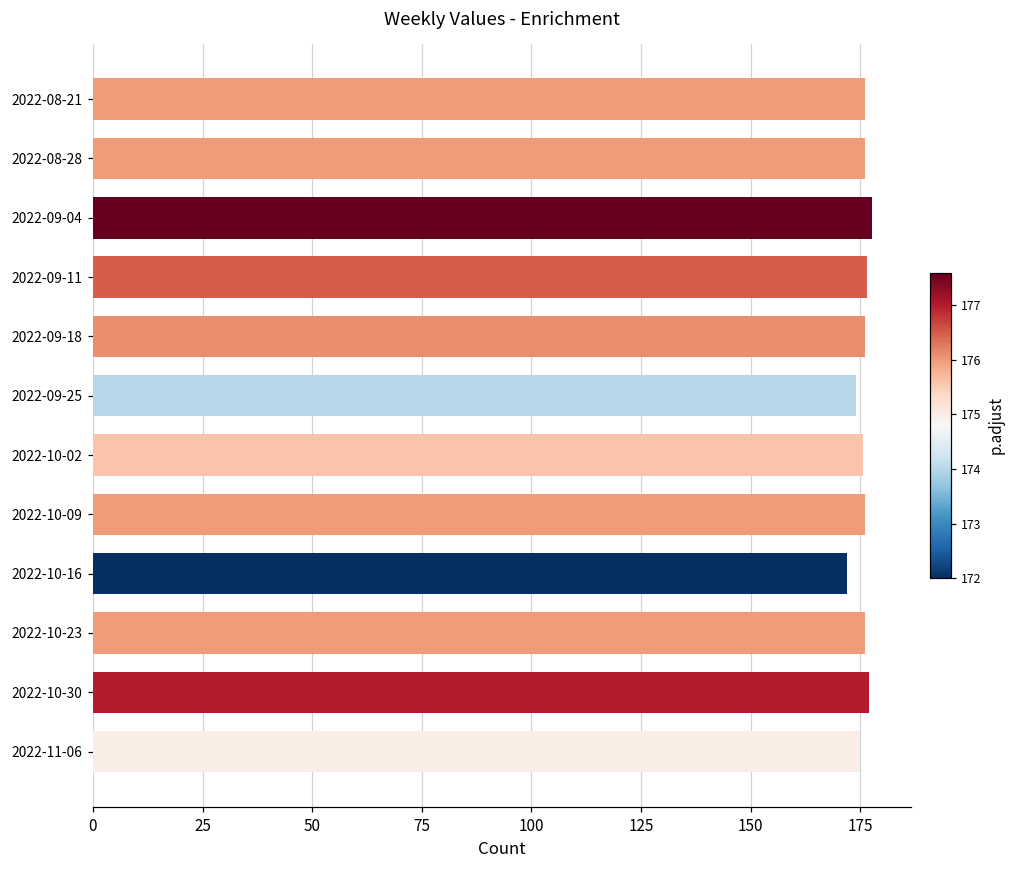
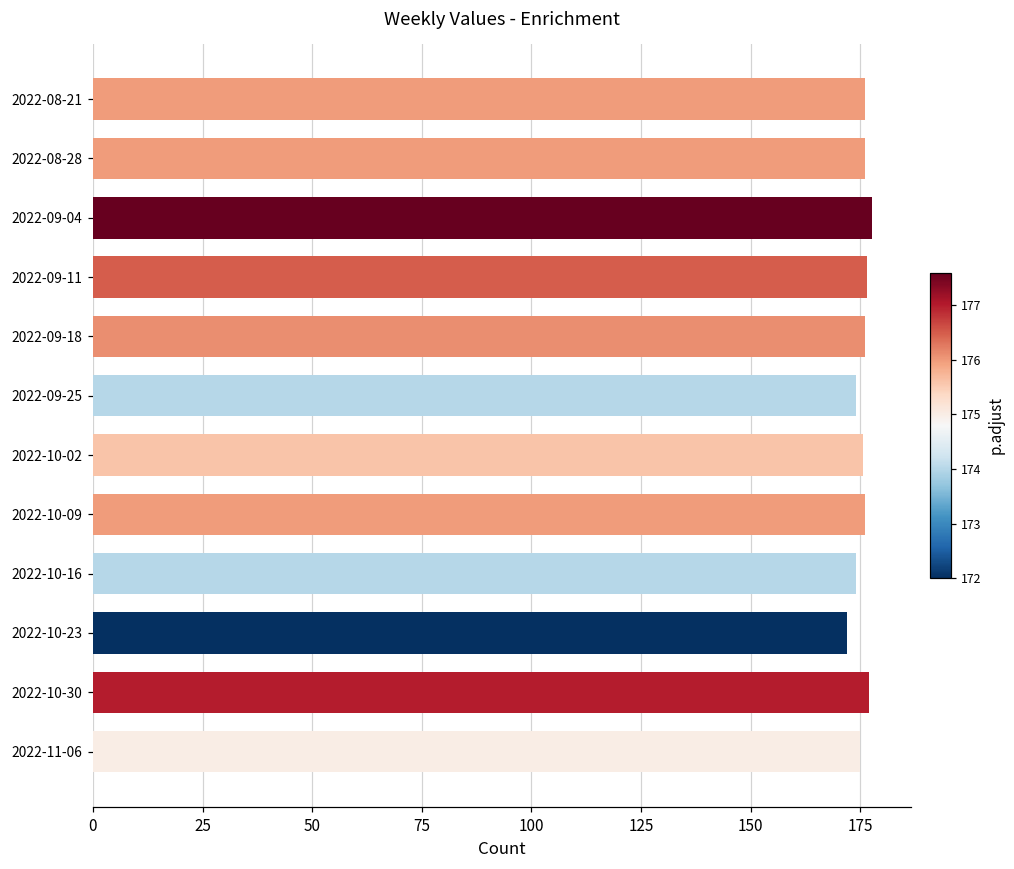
2022-10-16: 172 -> 174
2022-10-23: 176 -> 172
